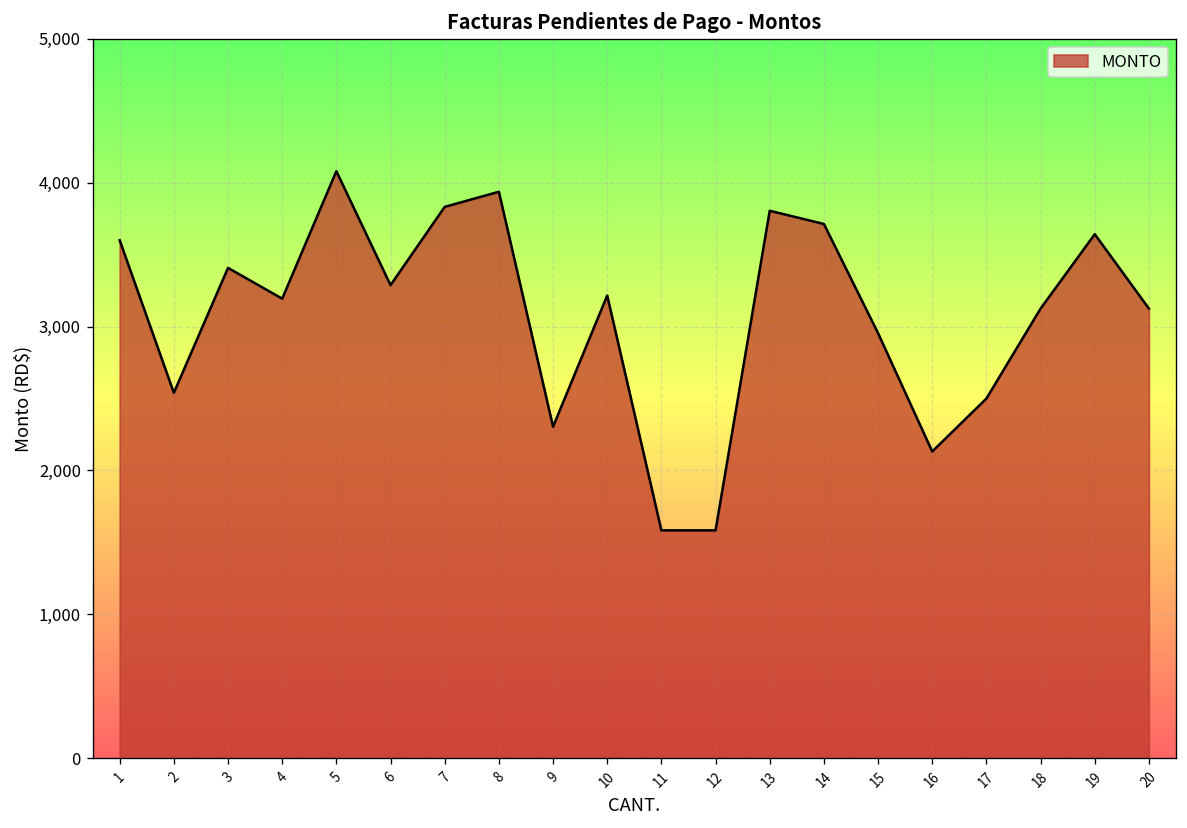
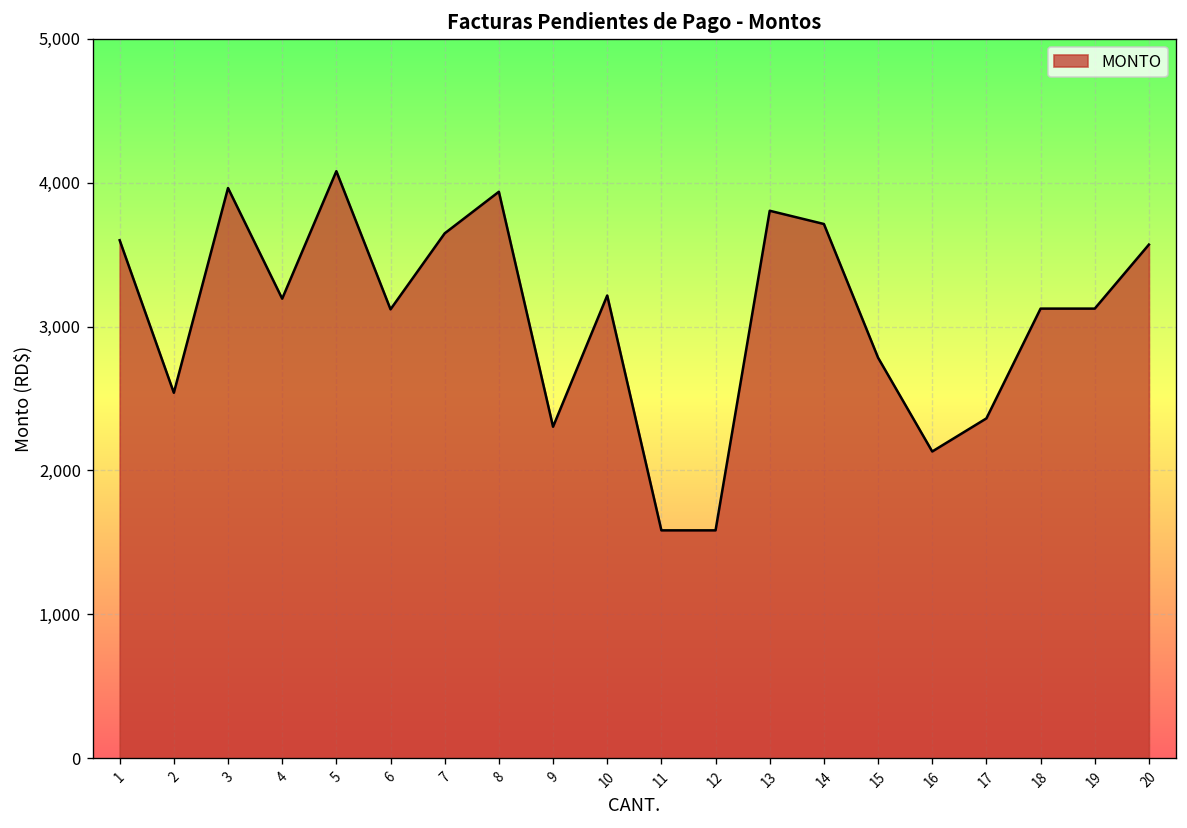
3: 3,410 -> 3,960
6: 3,290 -> 3,120
7: 3,830 -> 3,650
15: 2,950 -> 2,780
17: 2,500 -> 2,360
19: 3,640 -> 3,130
20: 3,130 -> 3,570
